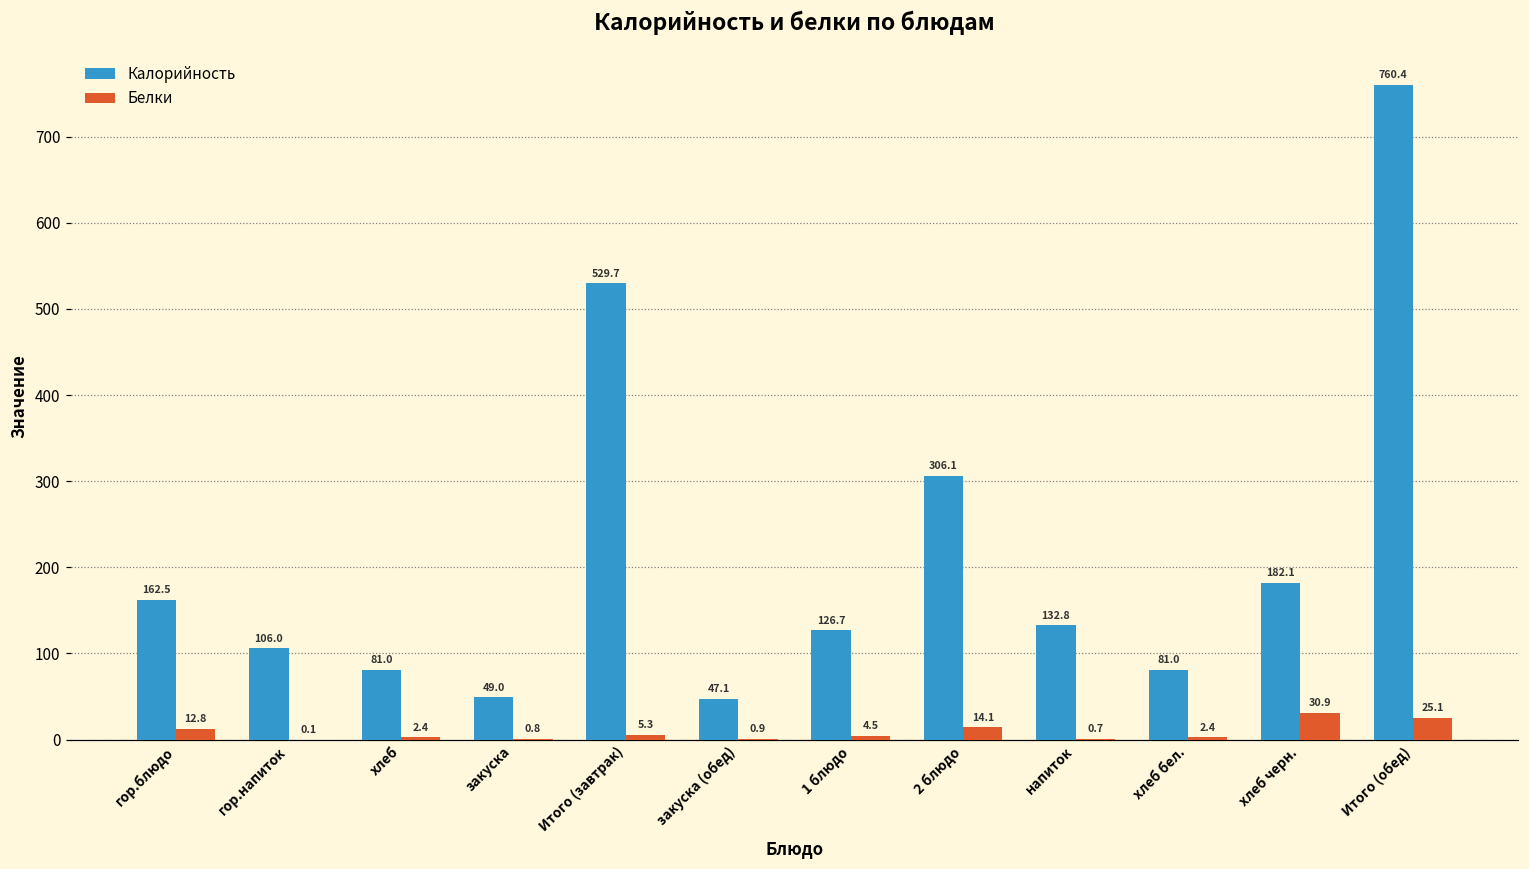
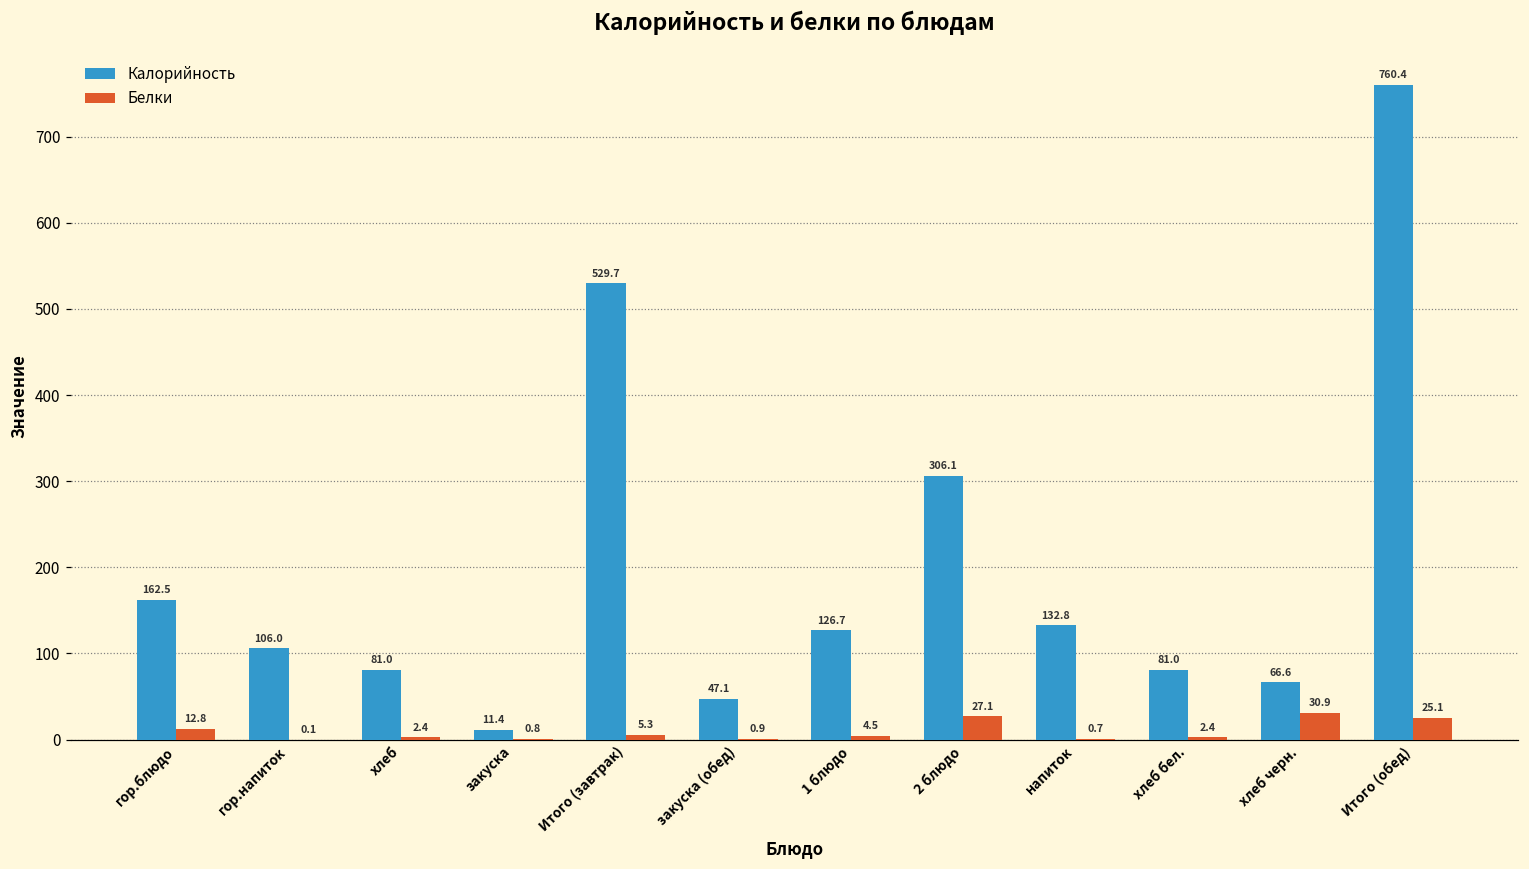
Калорийность, закуска: 49.0 -> 11.4
Белки, 2 блюдо: 14.1 -> 27.1
Калорийность, хлеб черн.: 182.1 -> 66.6
